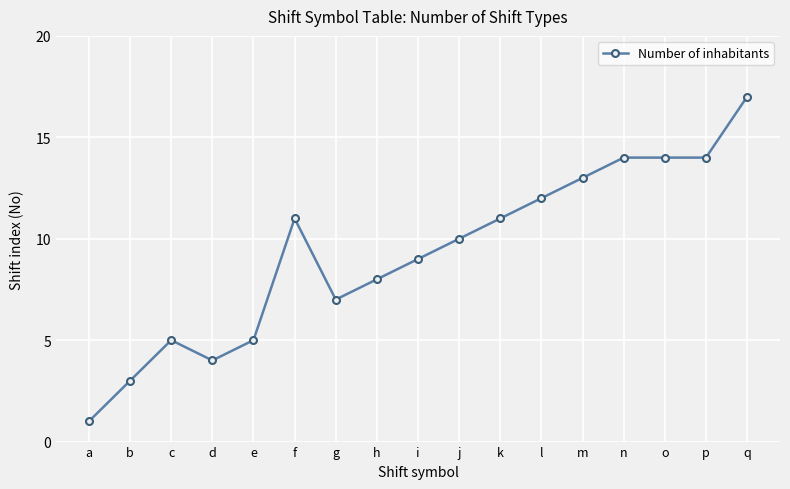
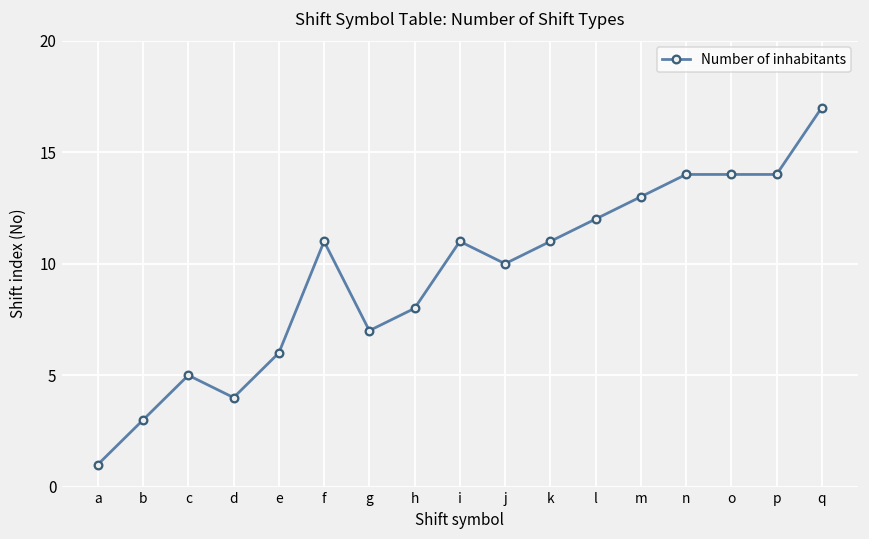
e: 5 -> 6
i: 9 -> 11
